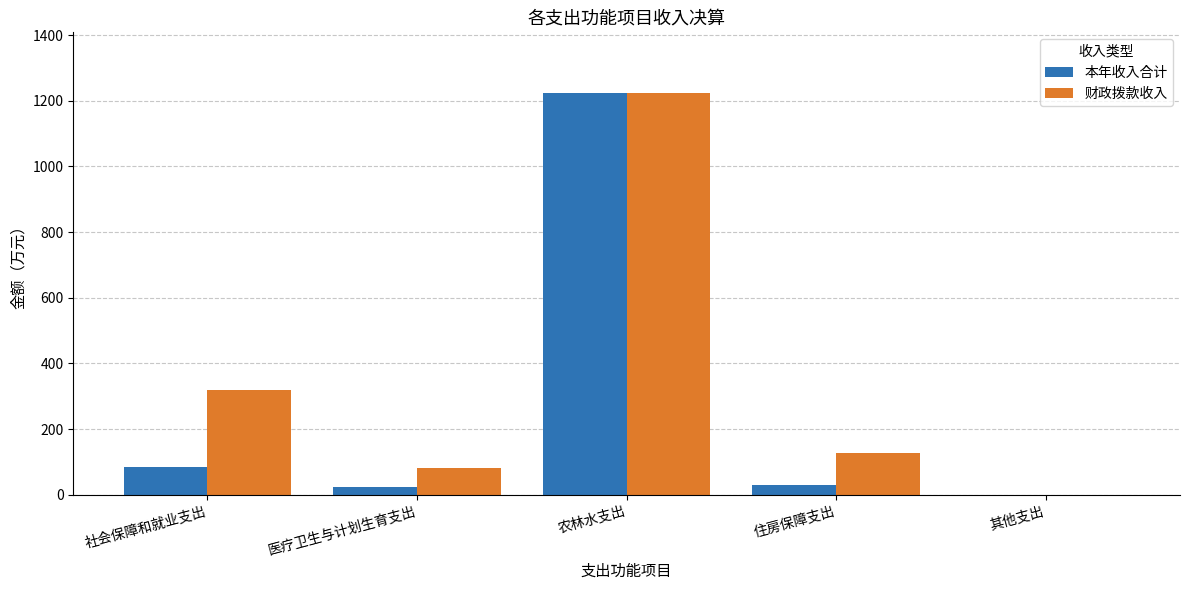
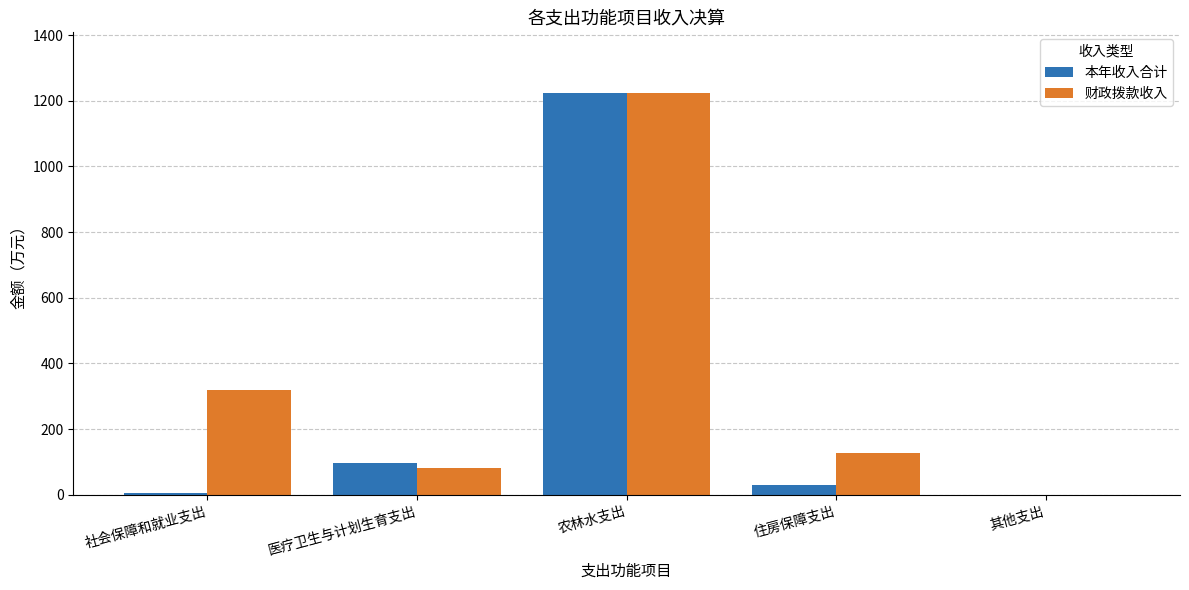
本年收入合计, 社会保障和就业支出: 80 -> 0
本年收入合计, 医疗卫生与计划生育支出: 20 -> 100
